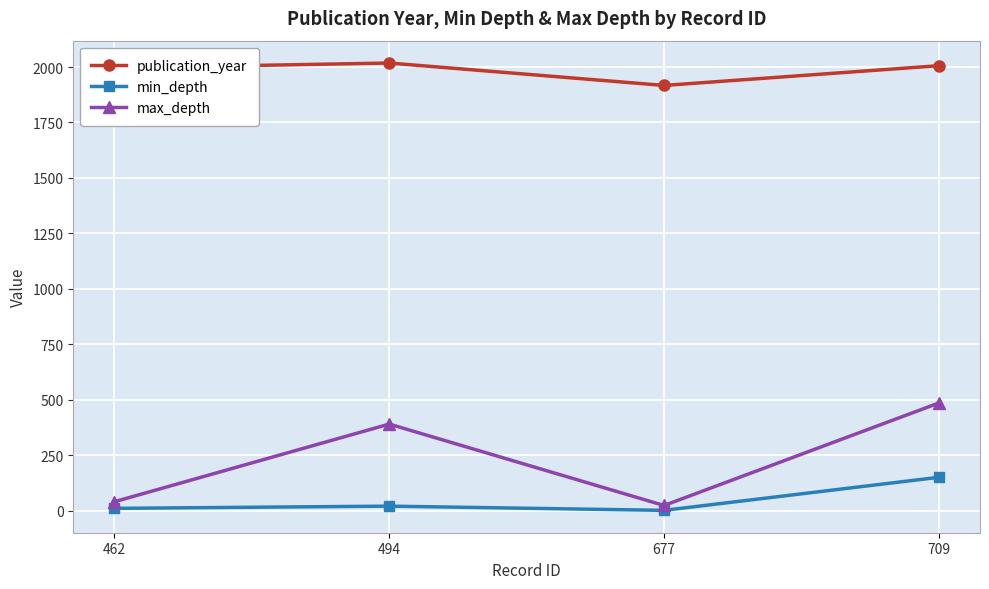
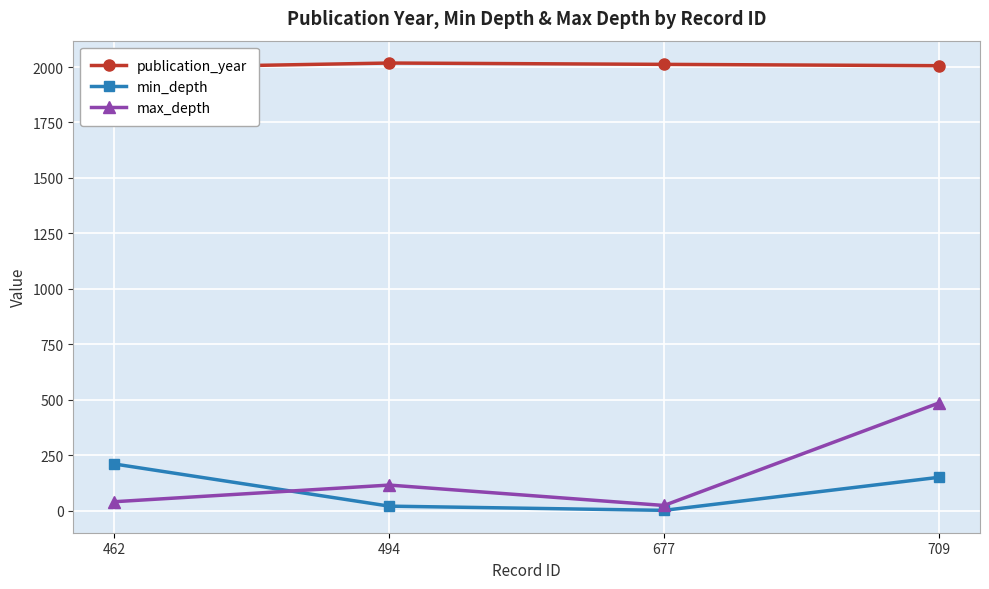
min_depth, 462: 10 -> 210
max_depth, 494: 390 -> 120
publication_year, 677: 1920 -> 2010
